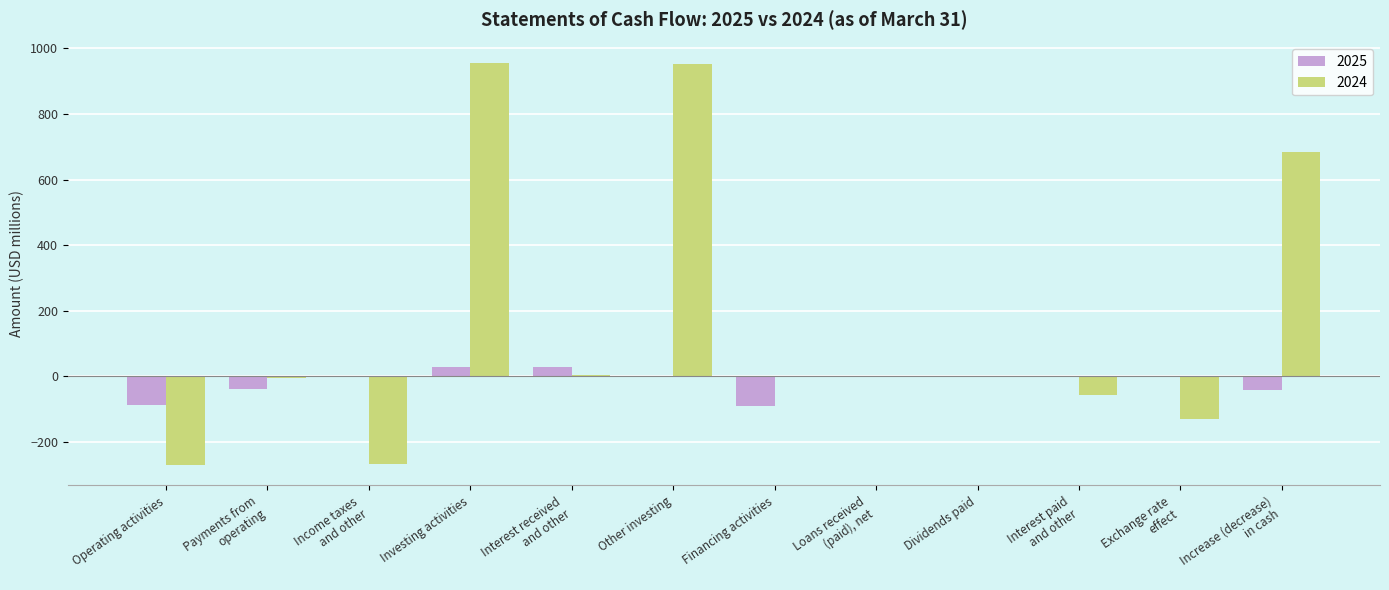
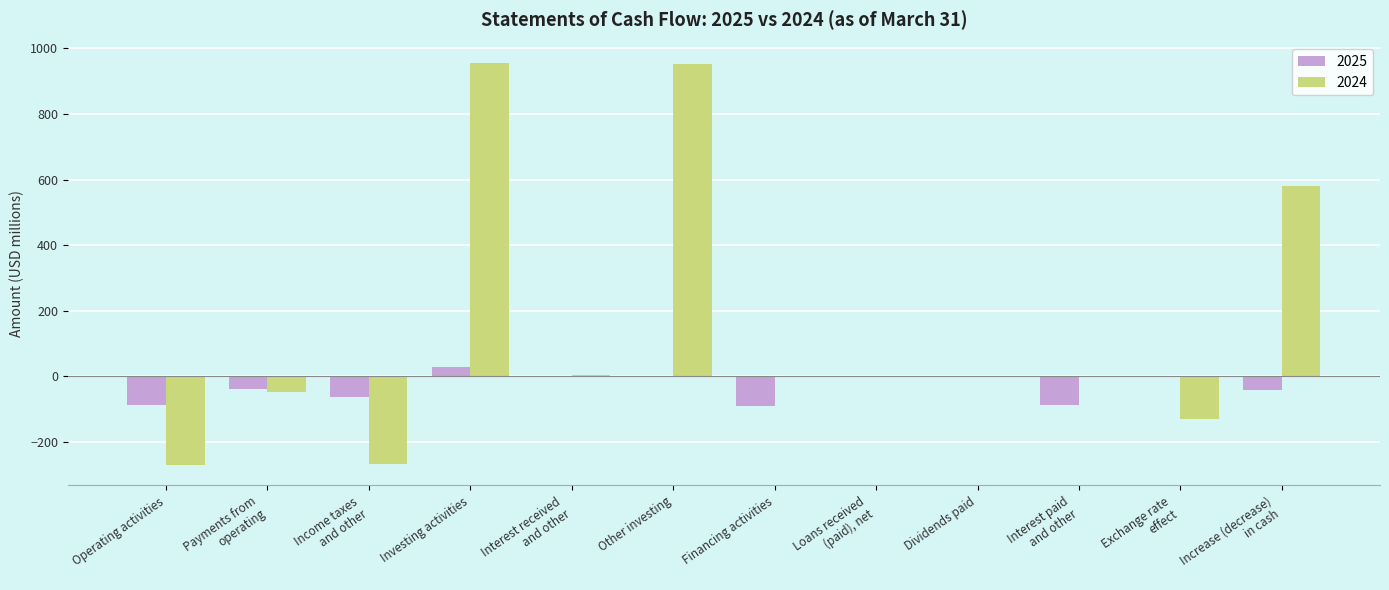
2024, Payments from operating: 0 -> -50
2025, Income taxes and other: 0 -> -60
2025, Interest received and other: 30 -> 0
2025, Interest paid and other: 0 -> -90
2024, Interest paid and other: -60 -> 0
2024, Increase (decrease) in cash: 680 -> 580
